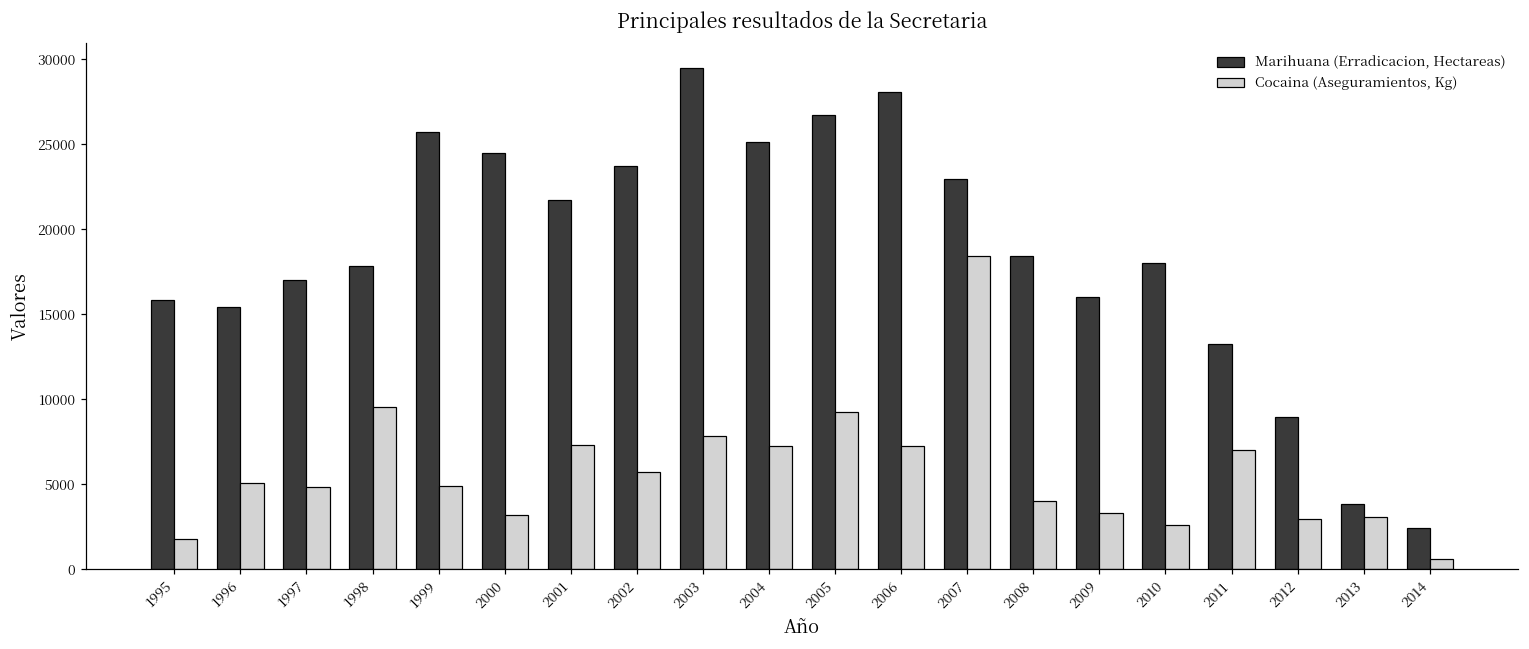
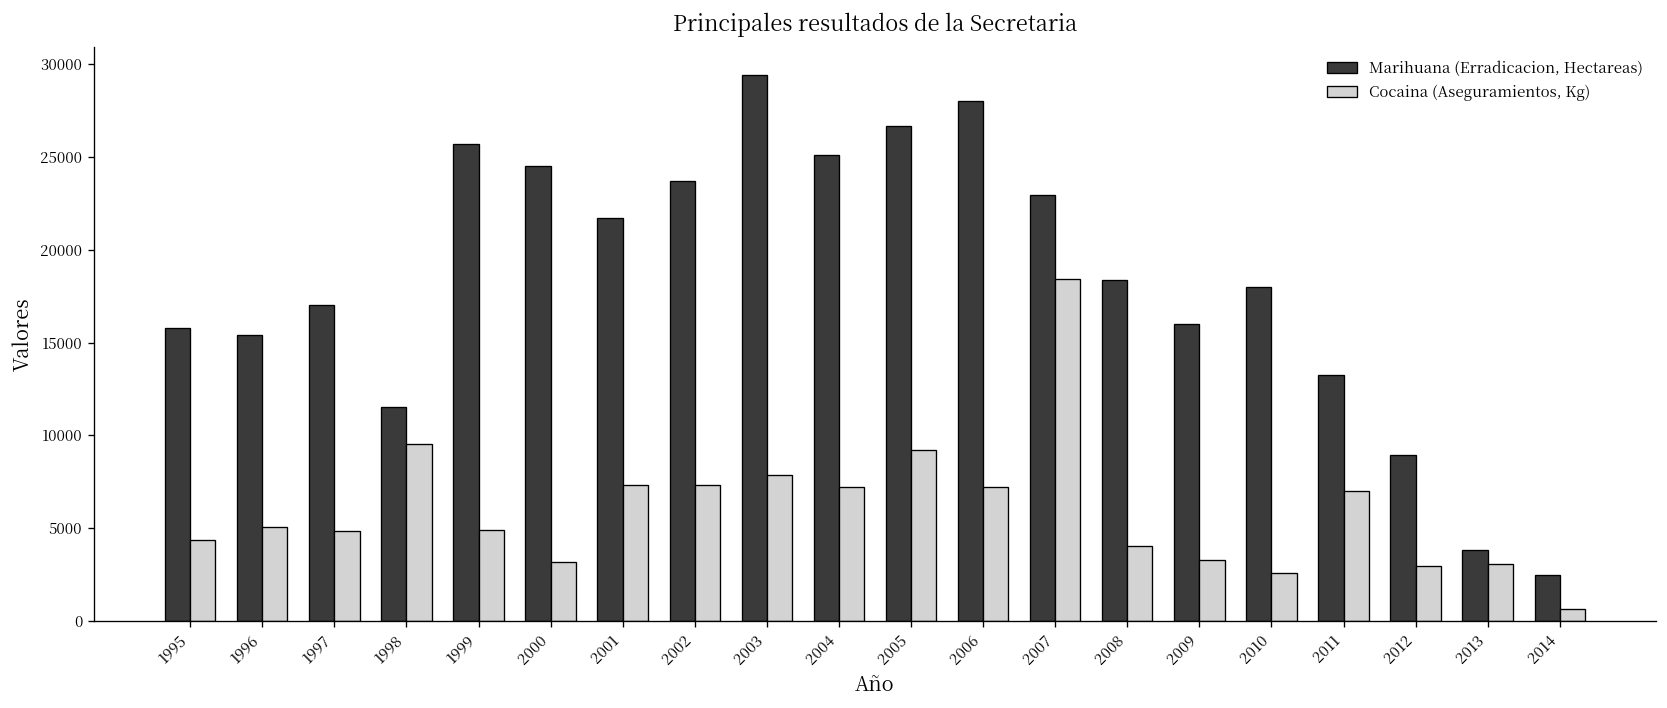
Cocaina (Aseguramientos, Kg), 1995: 1800 -> 4300
Marihuana (Erradicacion, Hectareas), 1998: 17800 -> 11500
Cocaina (Aseguramientos, Kg), 2002: 5700 -> 7300
